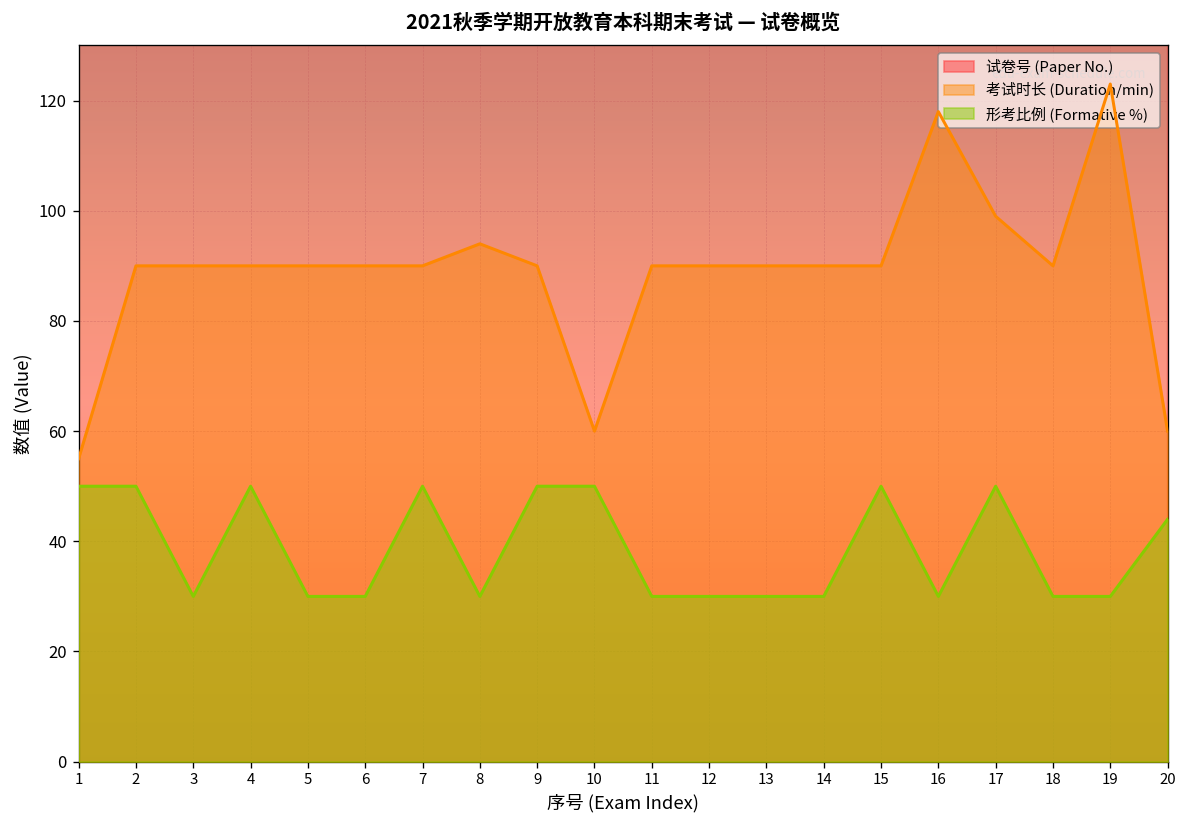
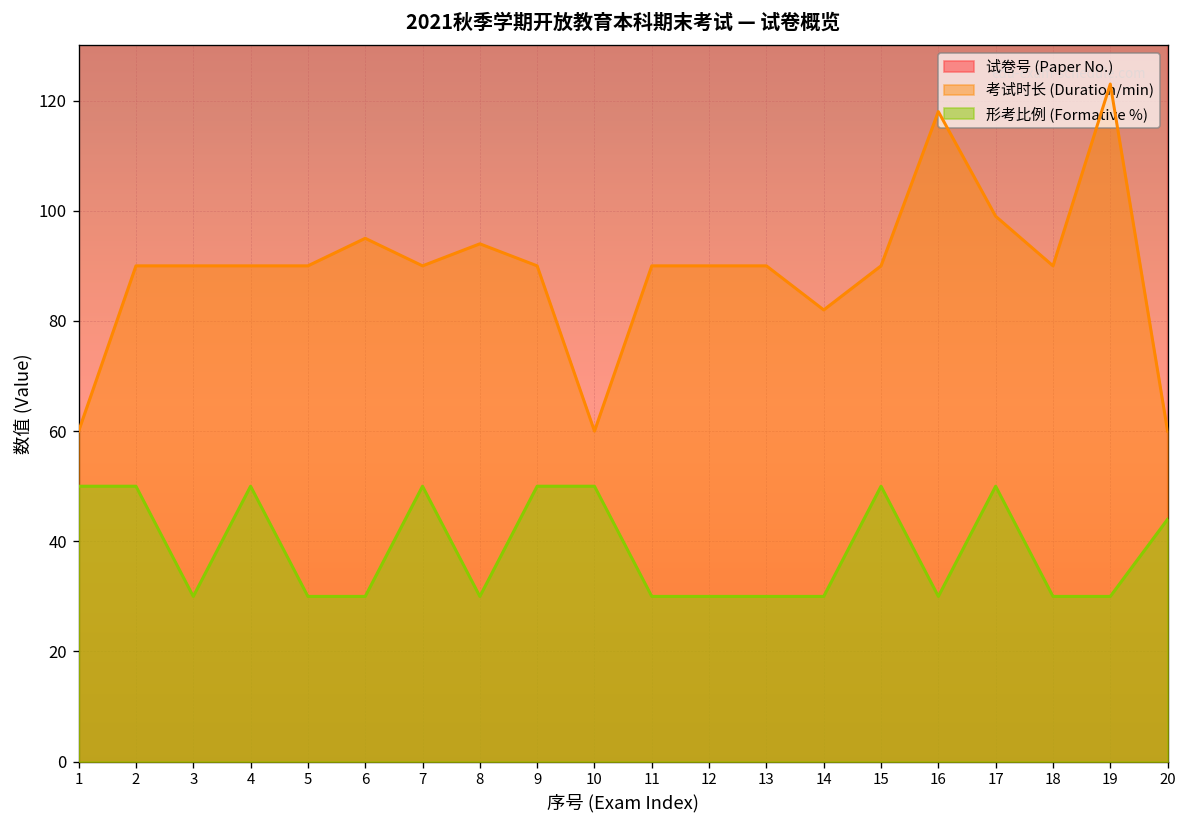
考试时长 (Duration/min), 1: 55 -> 60
考试时长 (Duration/min), 6: 90 -> 95
考试时长 (Duration/min), 14: 90 -> 82
